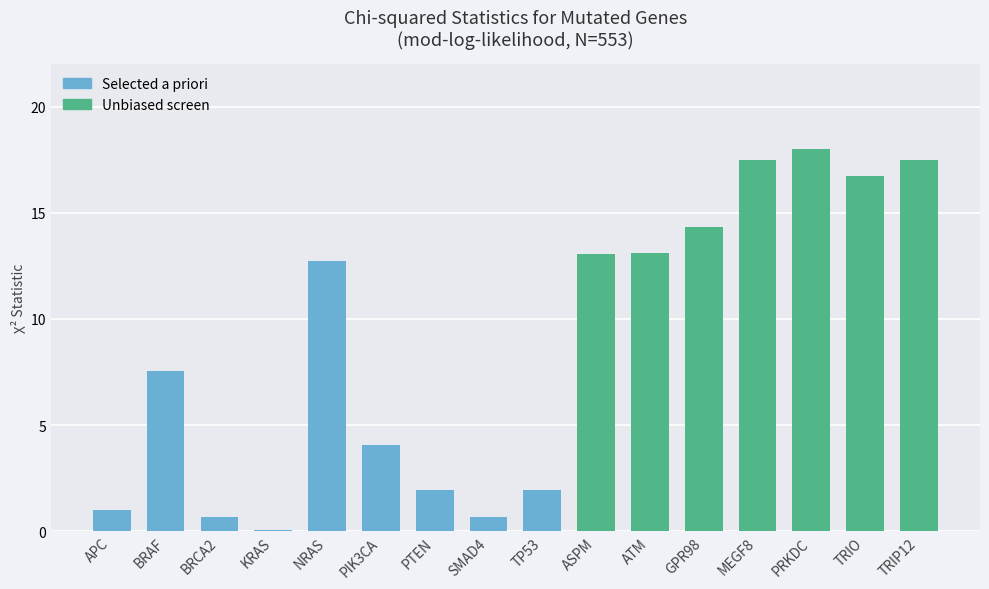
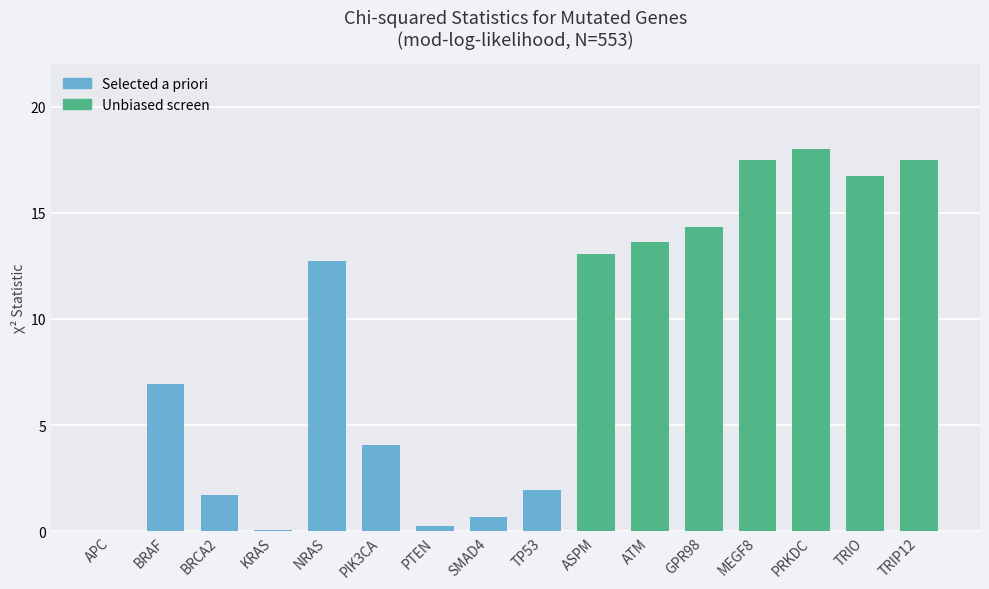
APC: 1.0 -> 0.0
BRAF: 7.5 -> 6.9
BRCA2: 0.7 -> 1.7
PTEN: 1.9 -> 0.3
ATM: 13.1 -> 13.6
